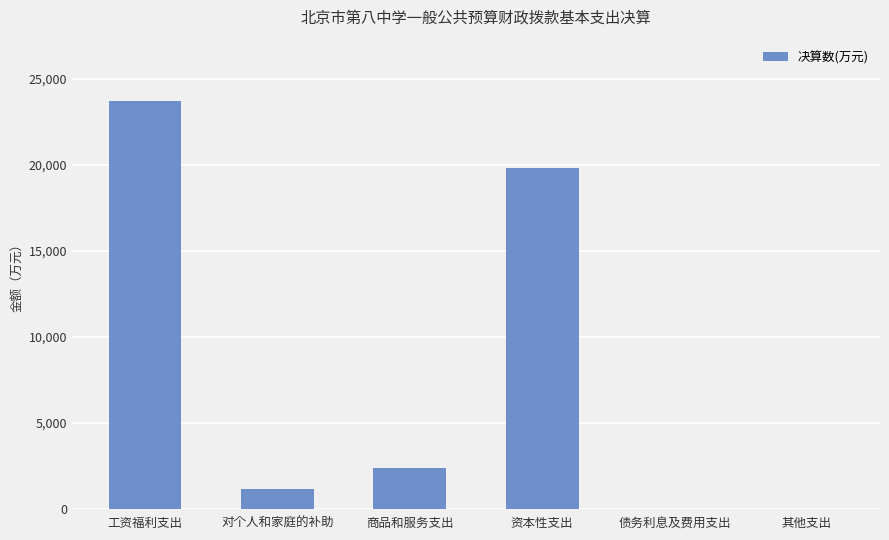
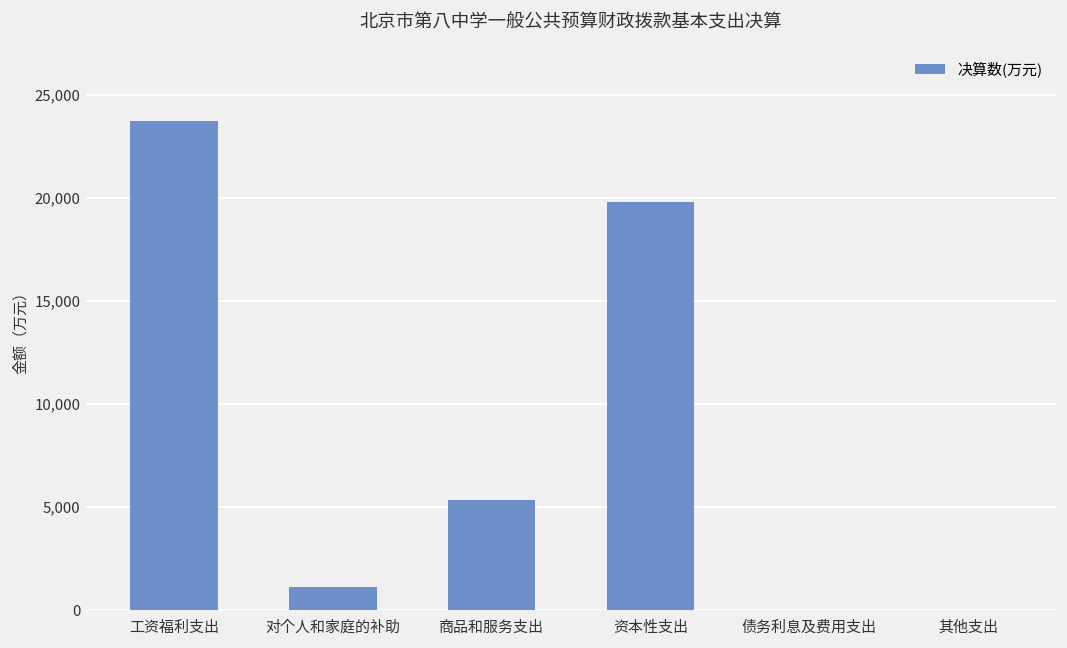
商品和服务支出: 2,300 -> 5,300
